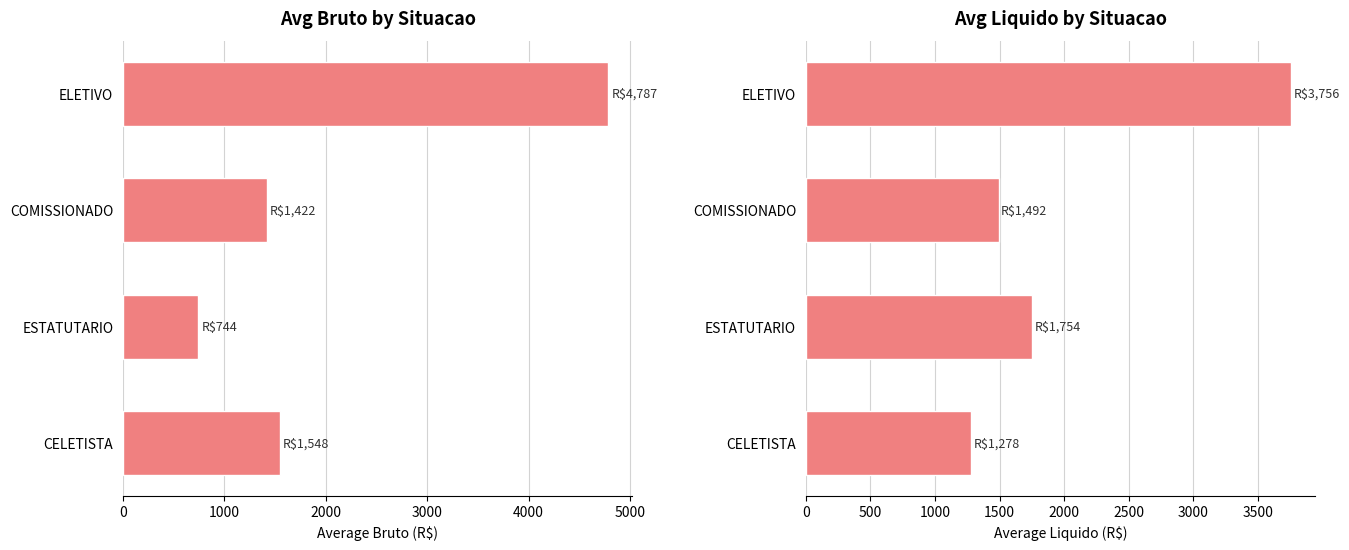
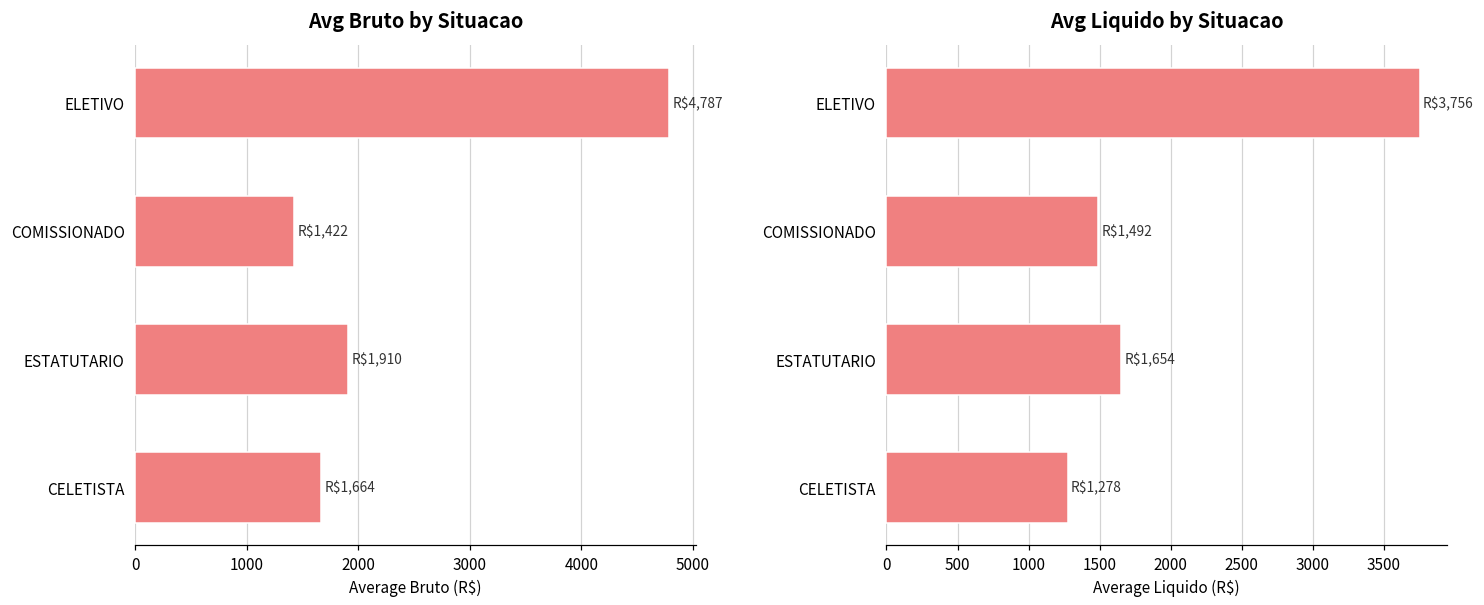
Avg Bruto by Situacao, ESTATUTARIO: $744 -> $1,910
Avg Bruto by Situacao, CELETISTA: $1,548 -> $1,664
Avg Liquido by Situacao, ESTATUTARIO: $1,754 -> $1,654
